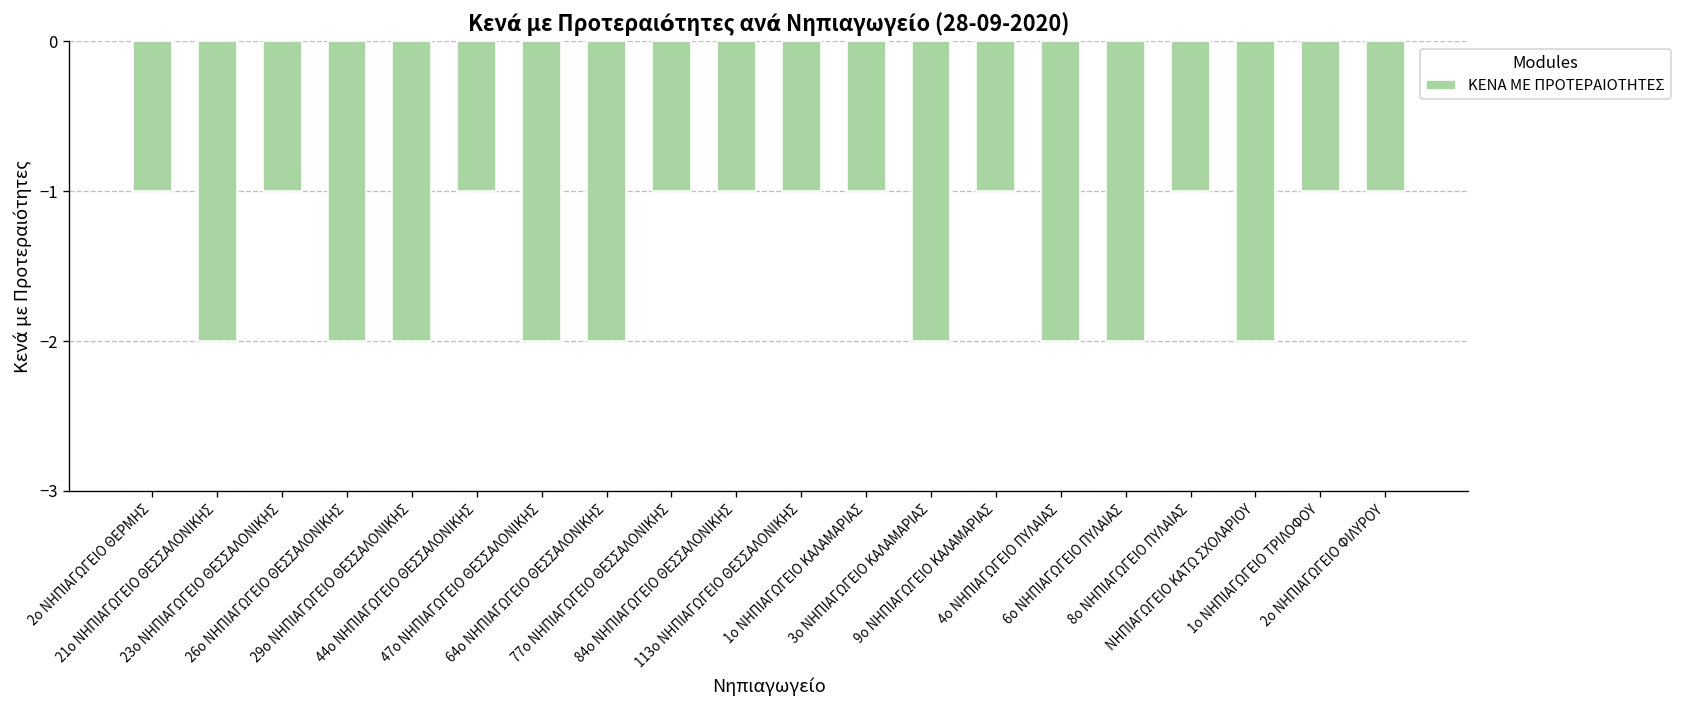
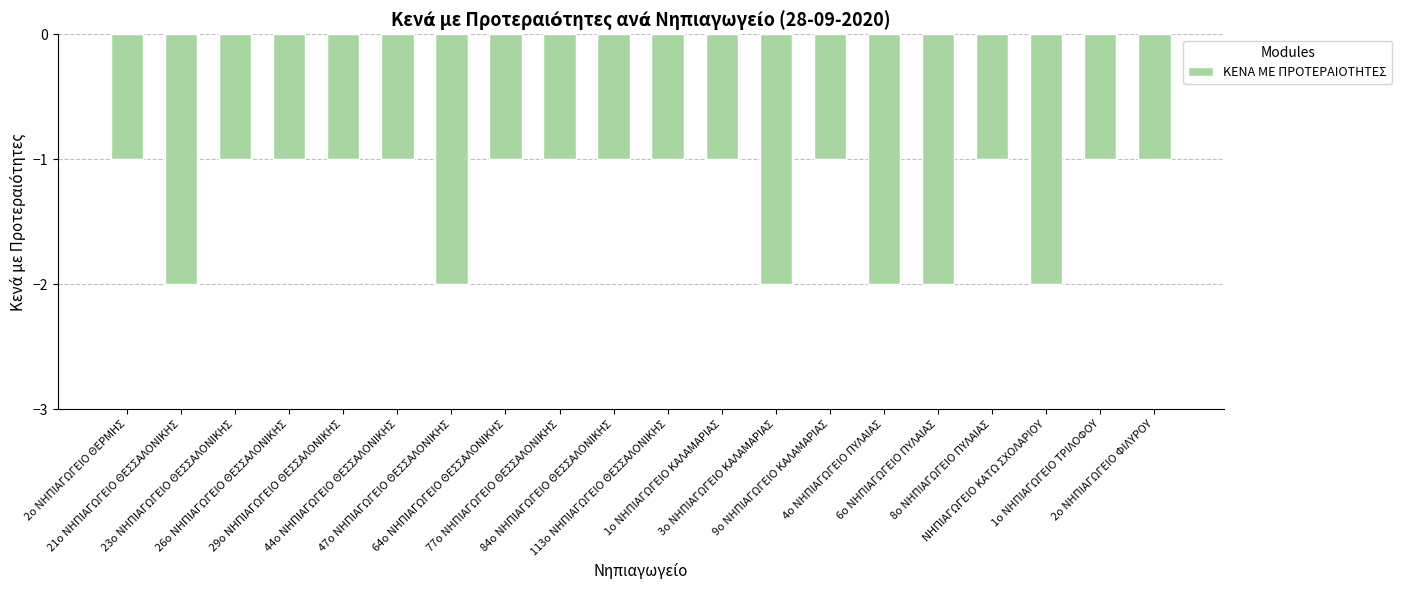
26ο ΝΗΠΙΑΓΩΓΕΙΟ ΘΕΣΣΑΛΟΝΙΚΗΣ: -2 -> -1
29ο ΝΗΠΙΑΓΩΓΕΙΟ ΘΕΣΣΑΛΟΝΙΚΗΣ: -2 -> -1
64ο ΝΗΠΙΑΓΩΓΕΙΟ ΘΕΣΣΑΛΟΝΙΚΗΣ: -2 -> -1
